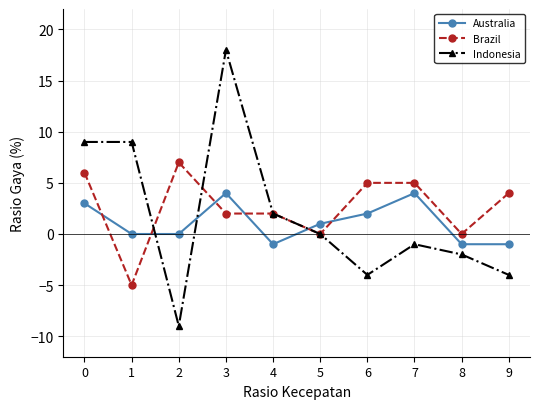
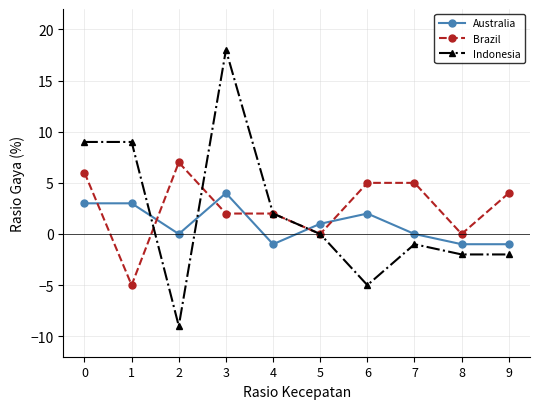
Australia, 1: 0 -> 3
Indonesia, 6: -4 -> -5
Australia, 7: 4 -> 0
Indonesia, 9: -4 -> -2
